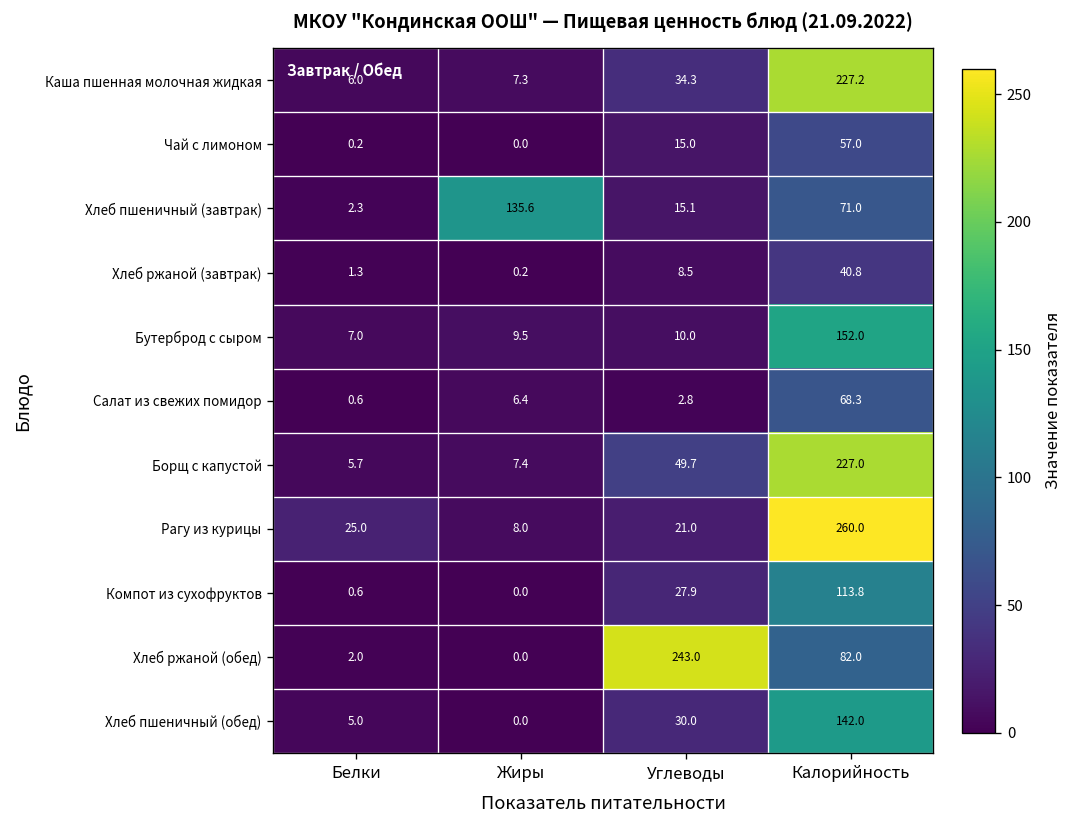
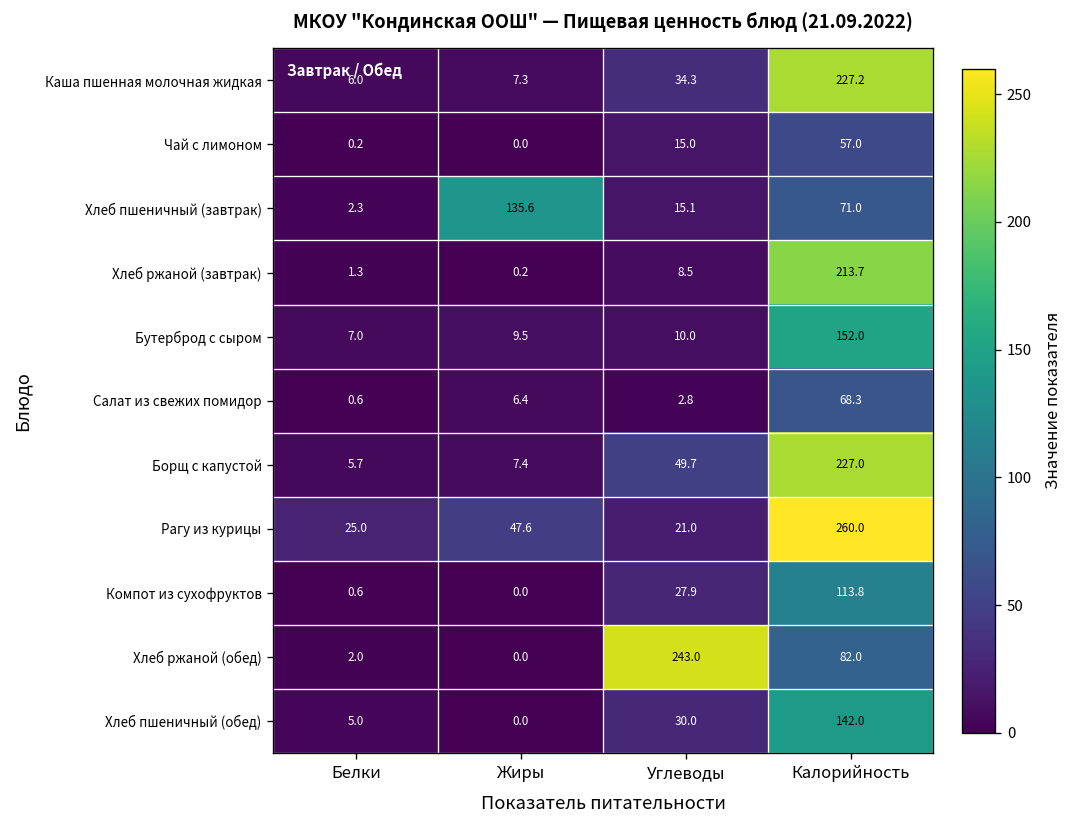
Хлеб ржаной (завтрак), Калорийность: 40.8 -> 213.7
Рагу из курицы, Жиры: 8.0 -> 47.6
